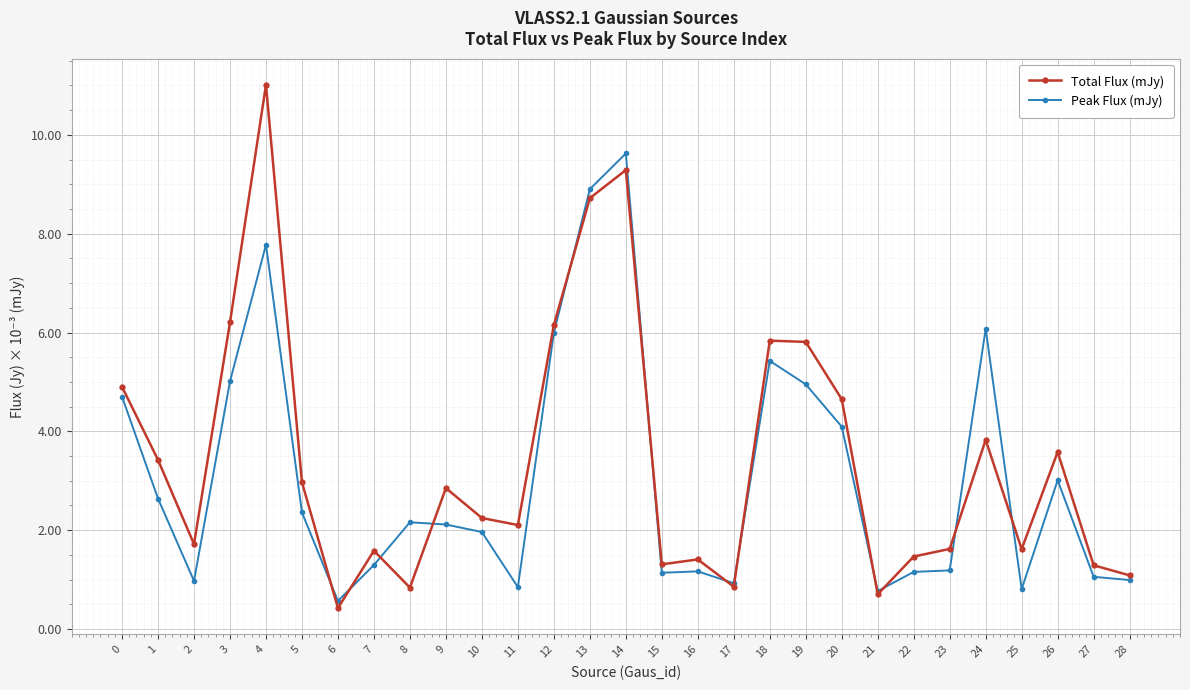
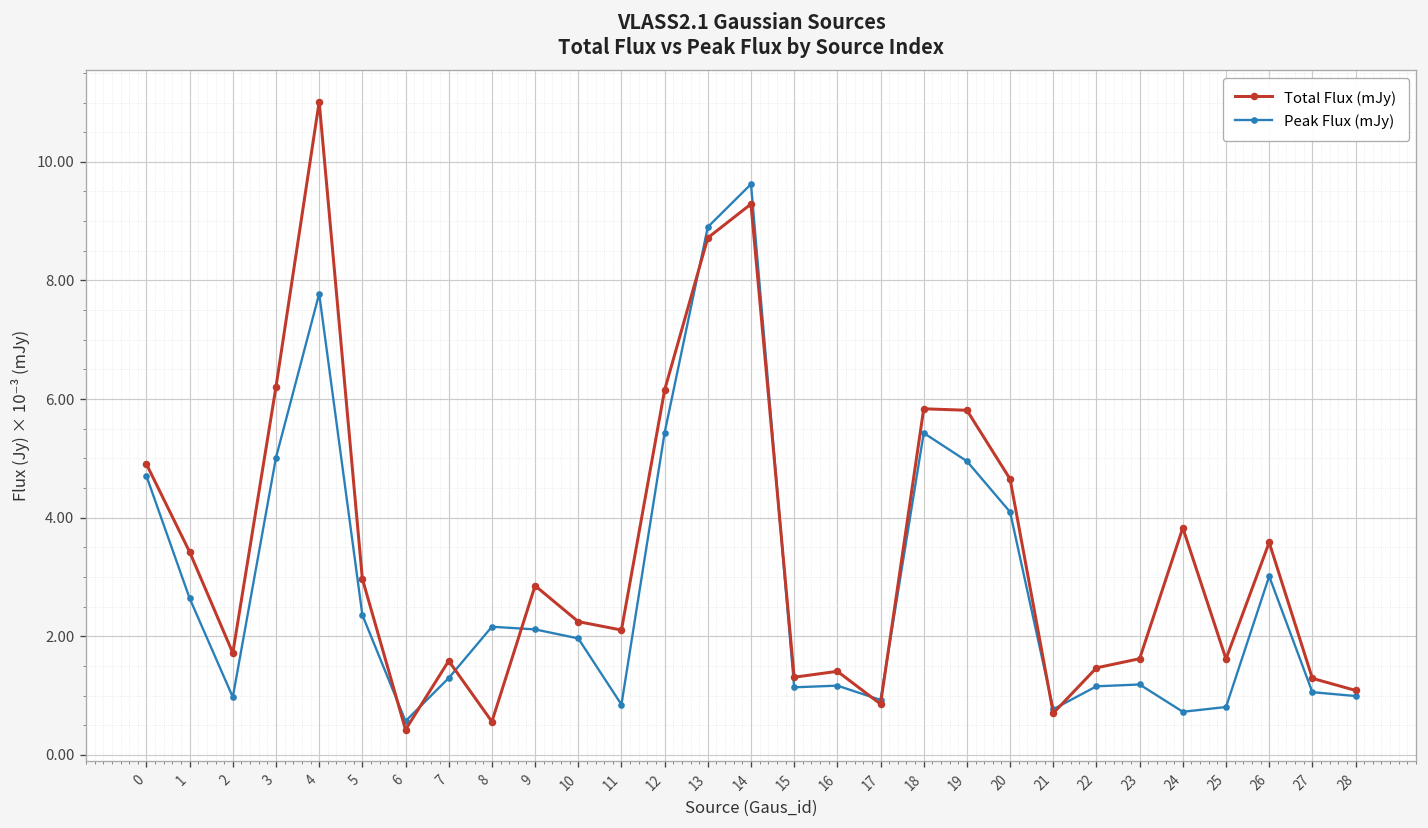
Total Flux (mJy), 8: 0.8 -> 0.6
Peak Flux (mJy), 12: 6.0 -> 5.4
Peak Flux (mJy), 24: 6.1 -> 0.7
